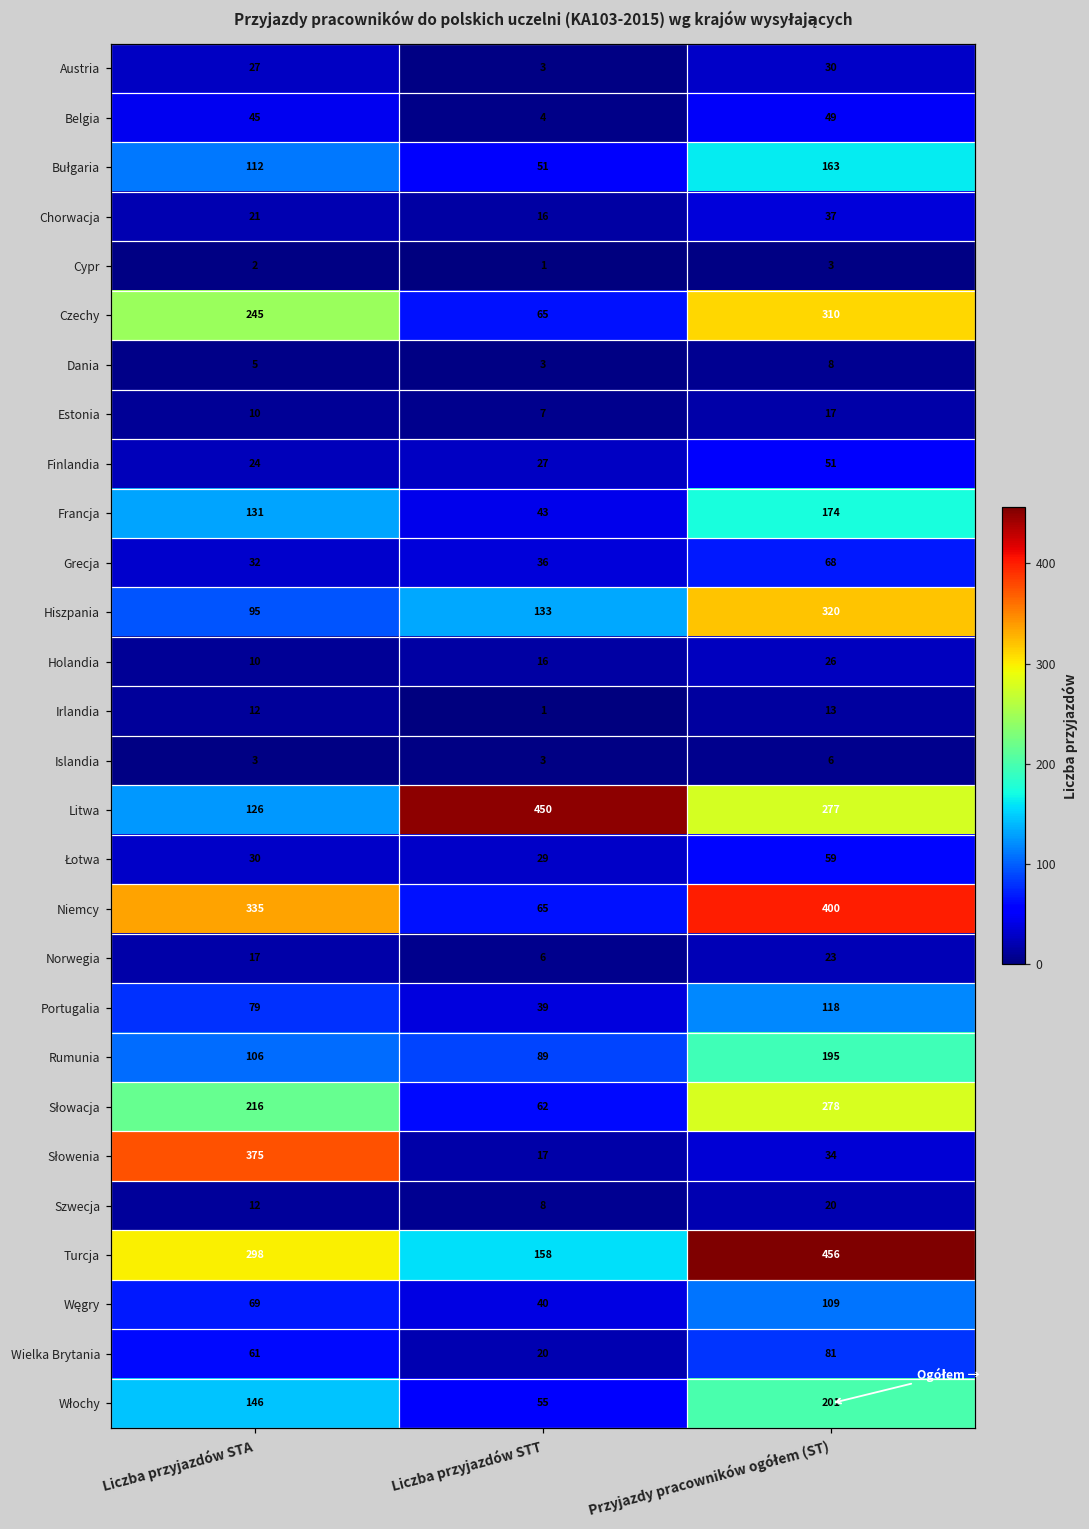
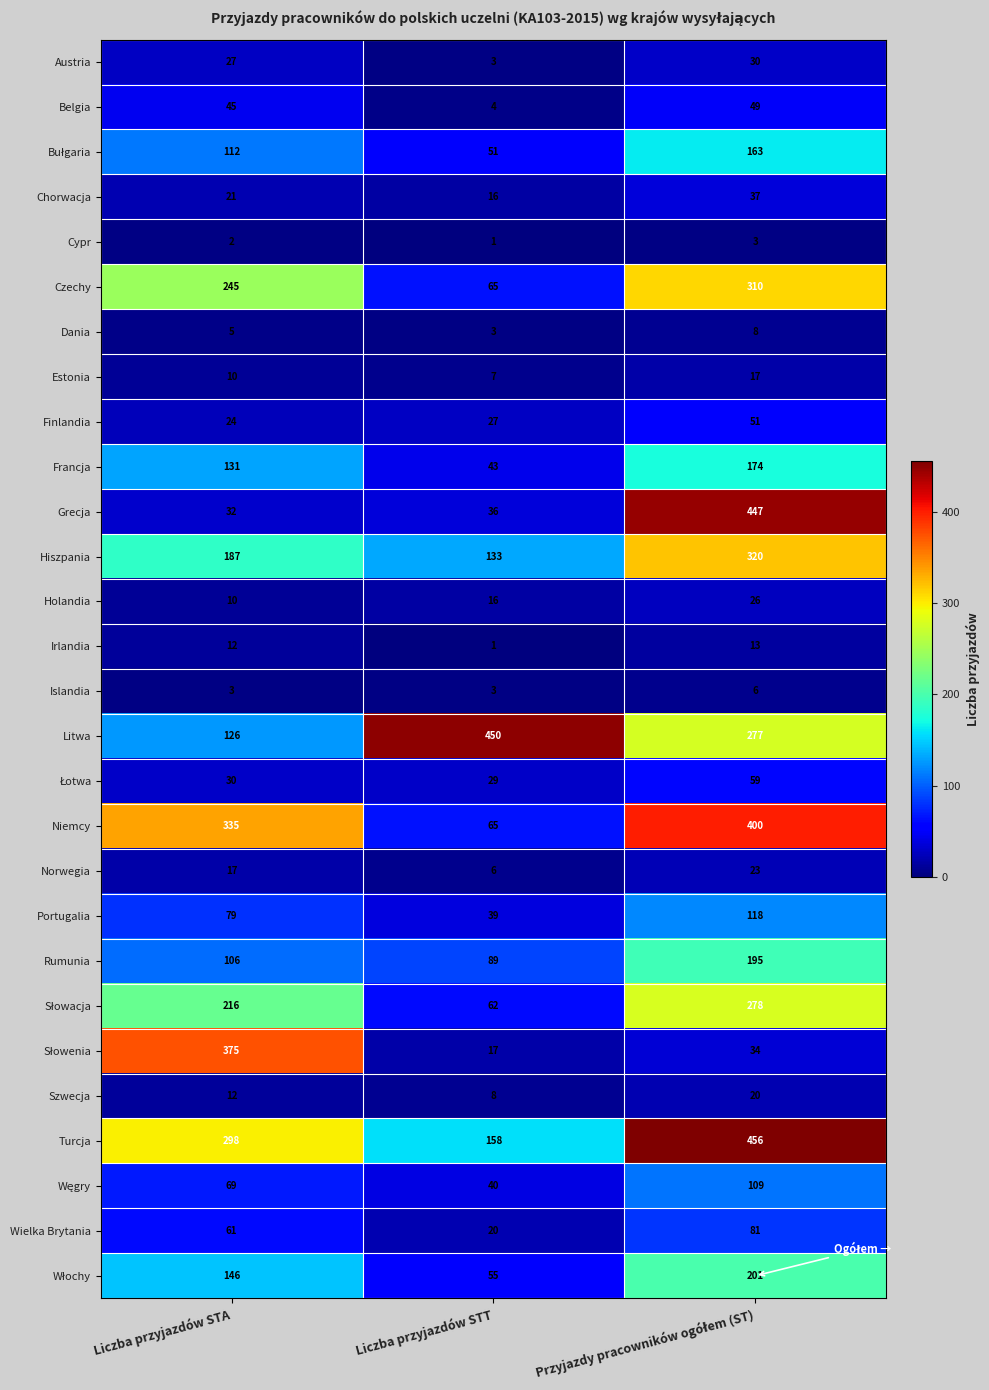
Grecja, Przyjazdy pracowników ogółem (ST): 68 -> 447
Hiszpania, Liczba przyjazdów STA: 95 -> 187
